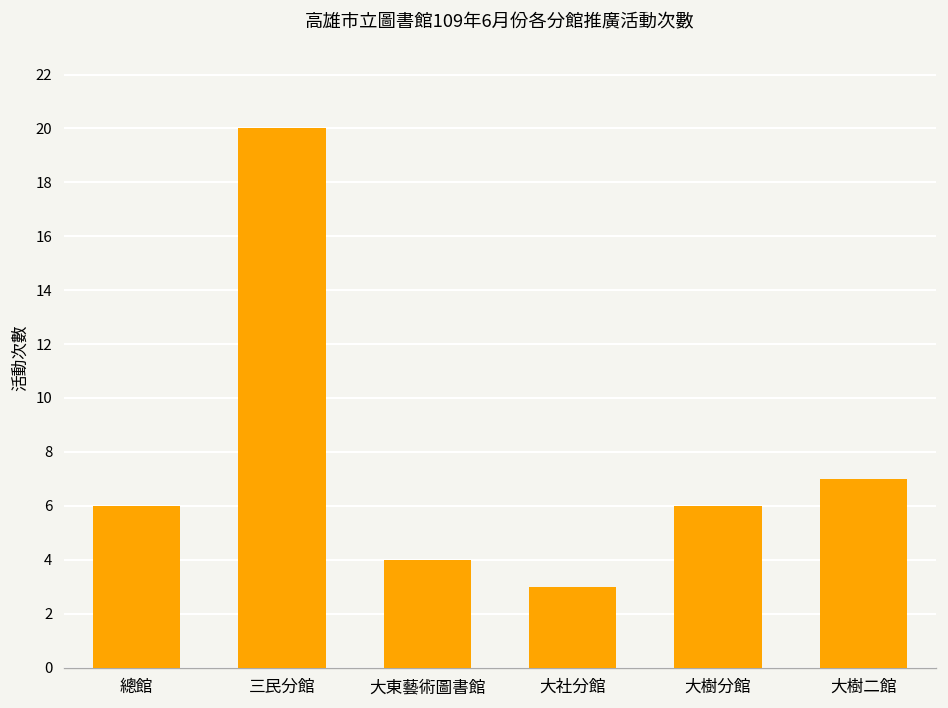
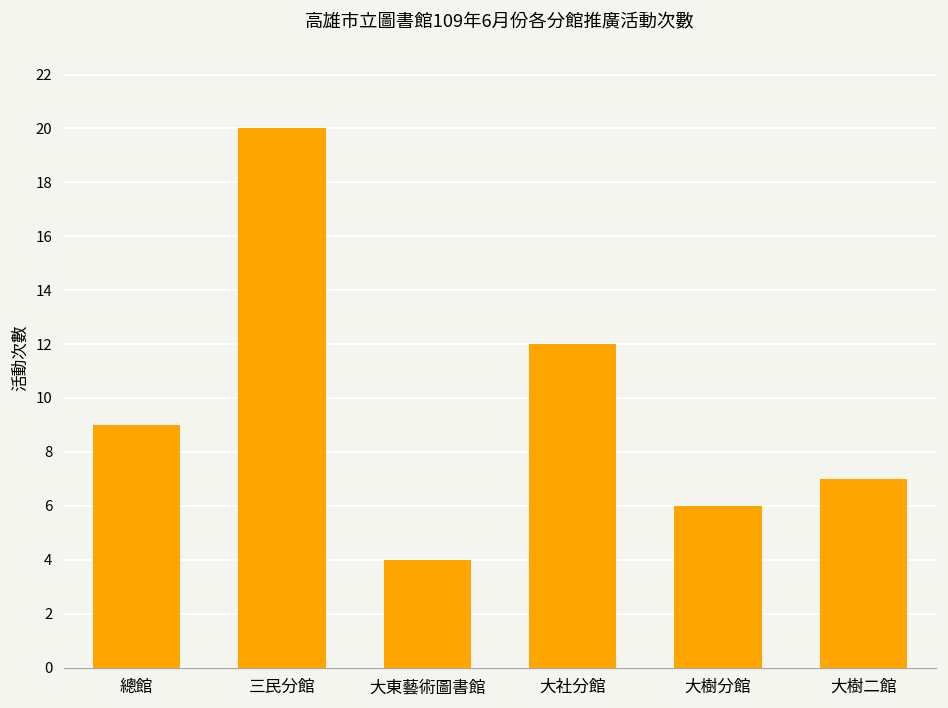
總館: 6 -> 9
大社分館: 3 -> 12
